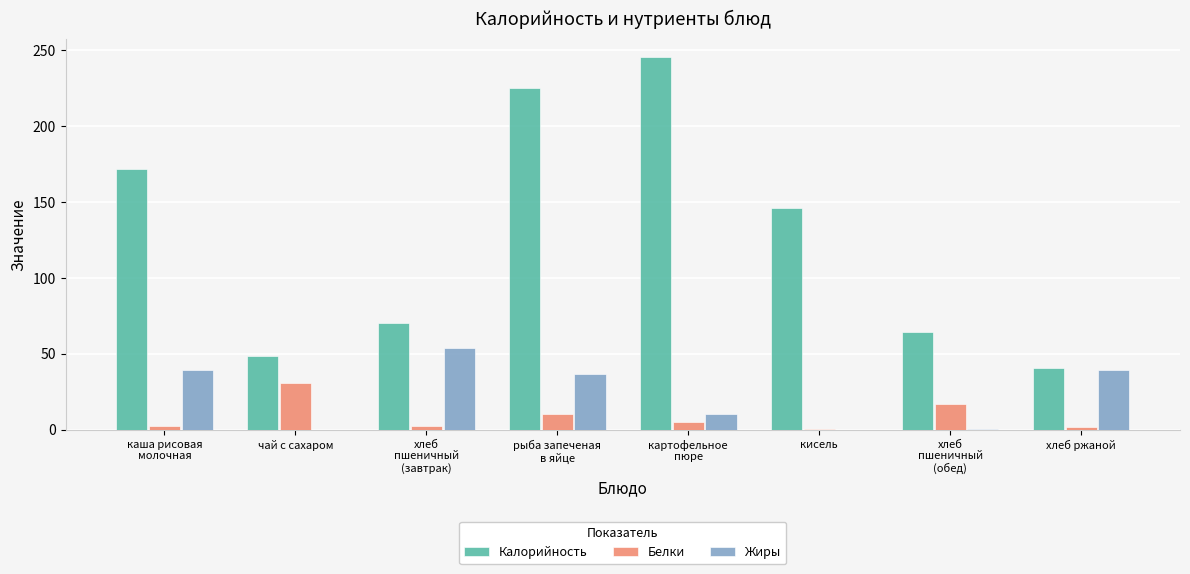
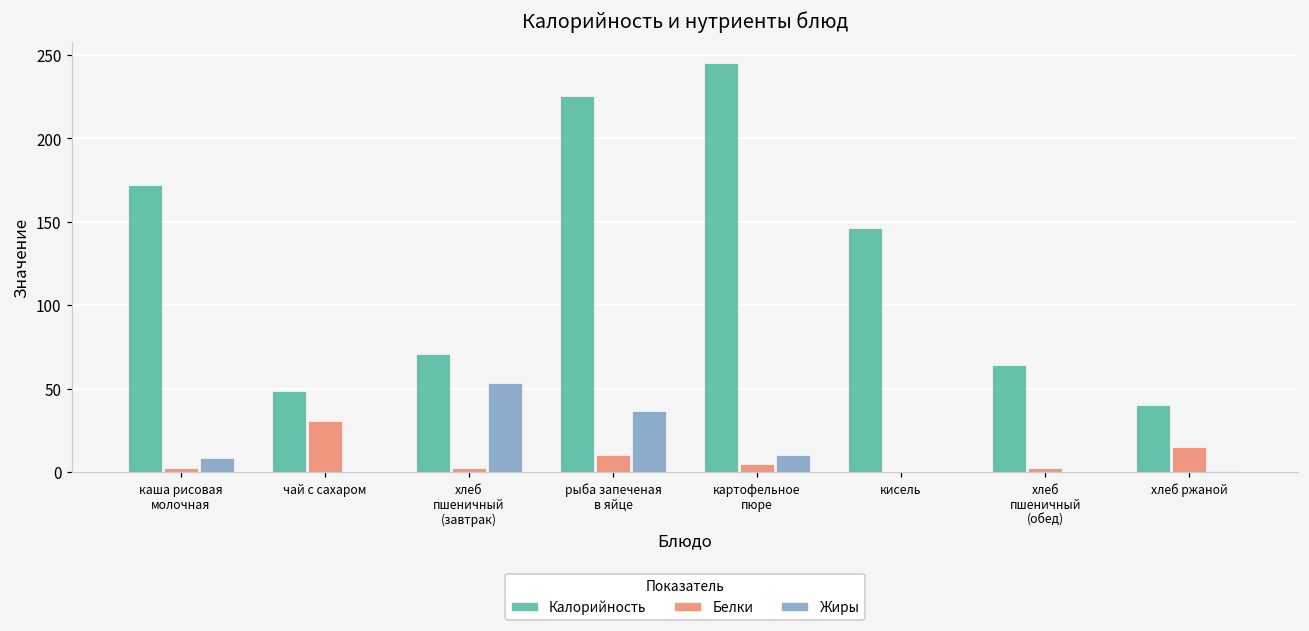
Жиры, каша рисовая молочная: 40 -> 8
Белки, хлеб пшеничный (обед): 17 -> 2
Белки, хлеб ржаной: 2 -> 15
Жиры, хлеб ржаной: 39 -> 0
